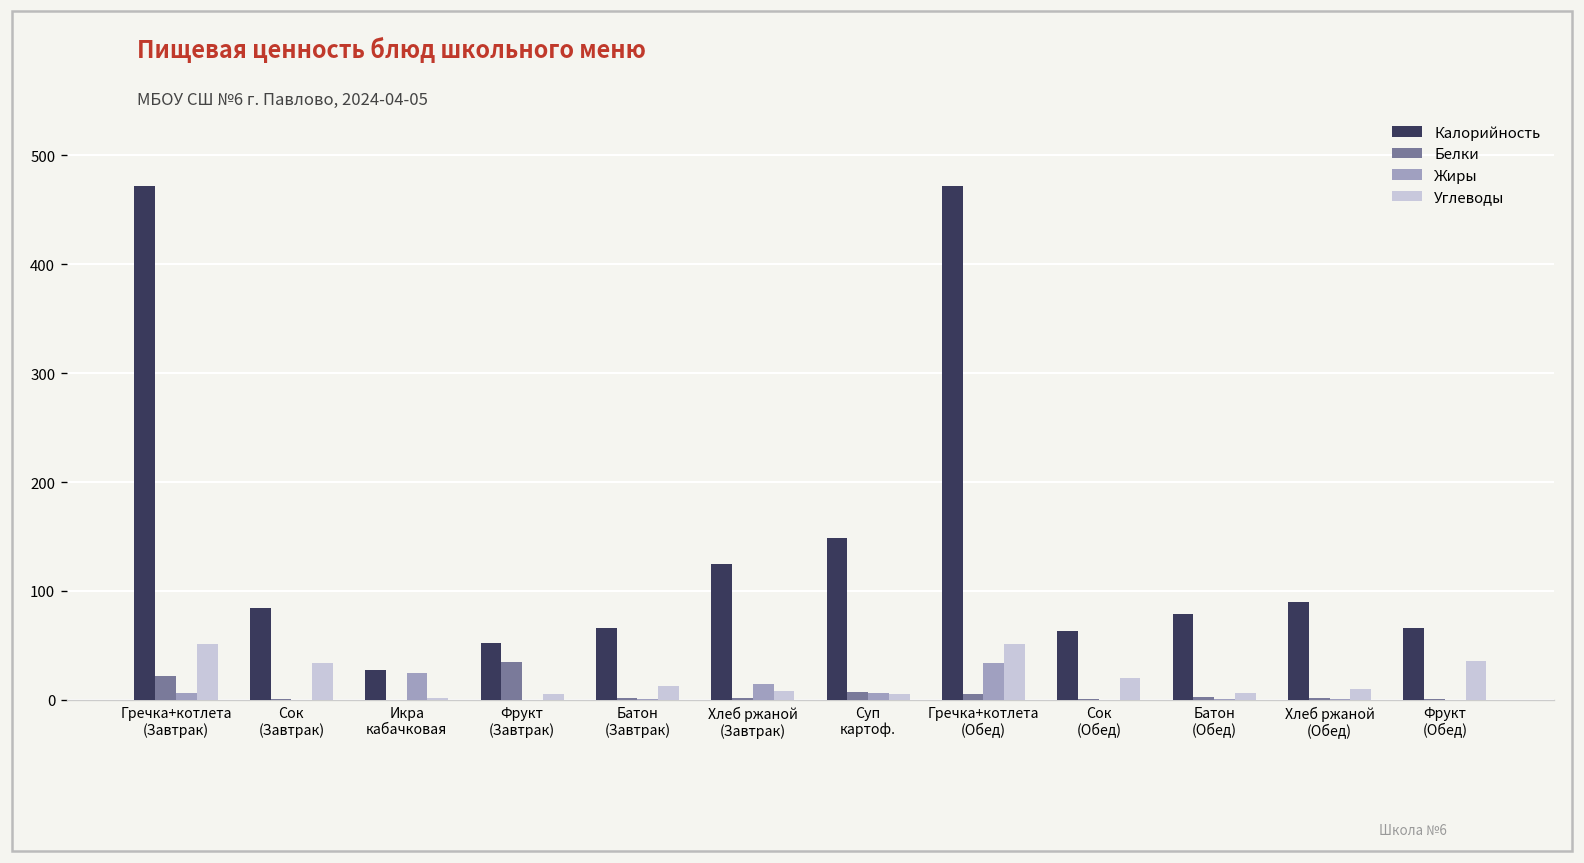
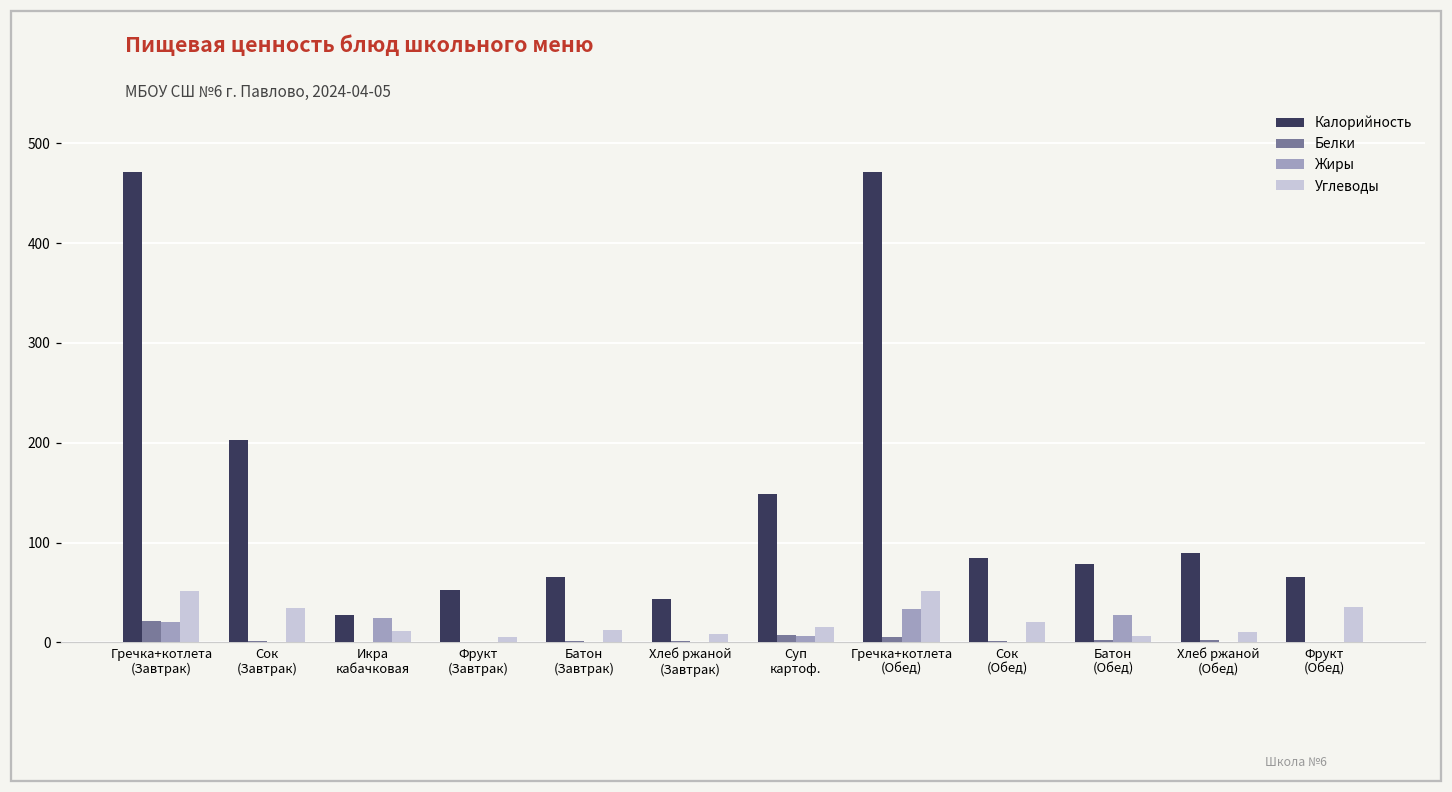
Жиры, Гречка+котлета (Завтрак): 10 -> 20
Калорийность, Сок (Завтрак): 80 -> 200
Углеводы, Икра кабачковая: 0 -> 10
Белки, Фрукт (Завтрак): 30 -> 0
Калорийность, Хлеб ржаной (Завтрак): 120 -> 40
Жиры, Хлеб ржаной (Завтрак): 10 -> 0
Углеводы, Суп картоф.: 10 -> 20
Калорийность, Сок (Обед): 60 -> 80
Жиры, Батон (Обед): 0 -> 30
